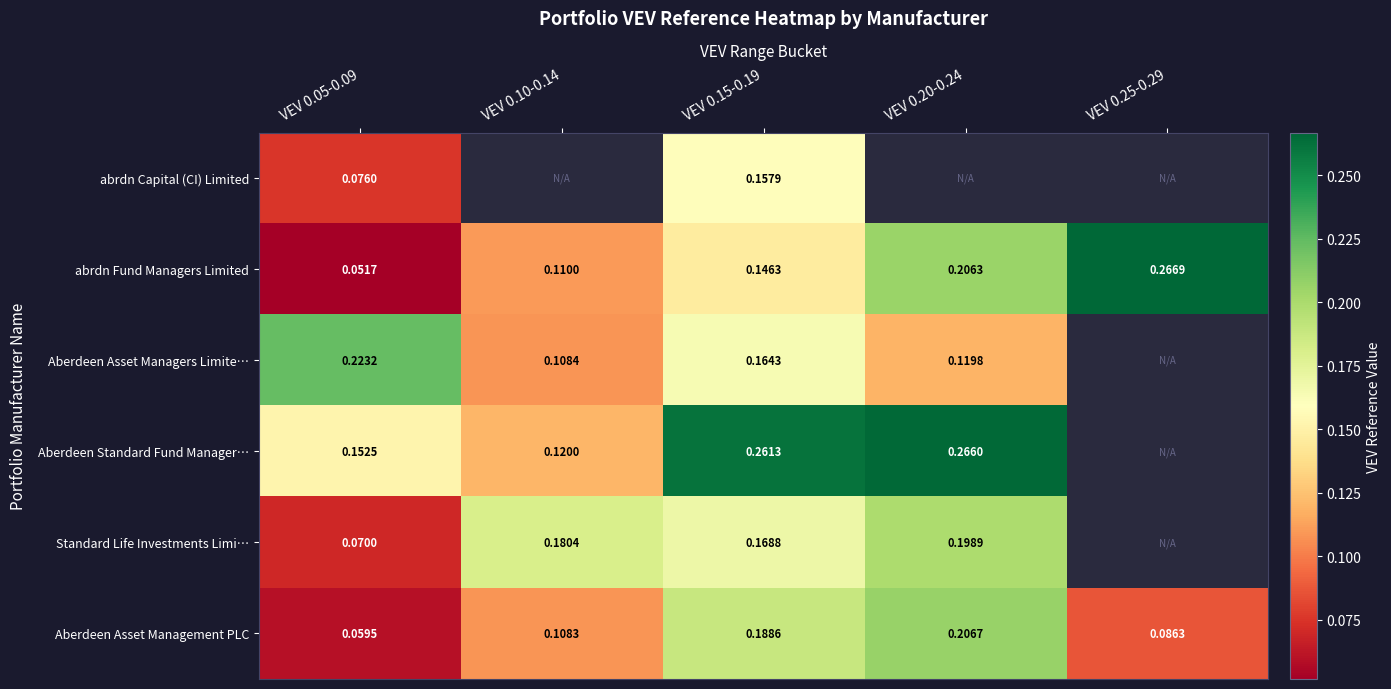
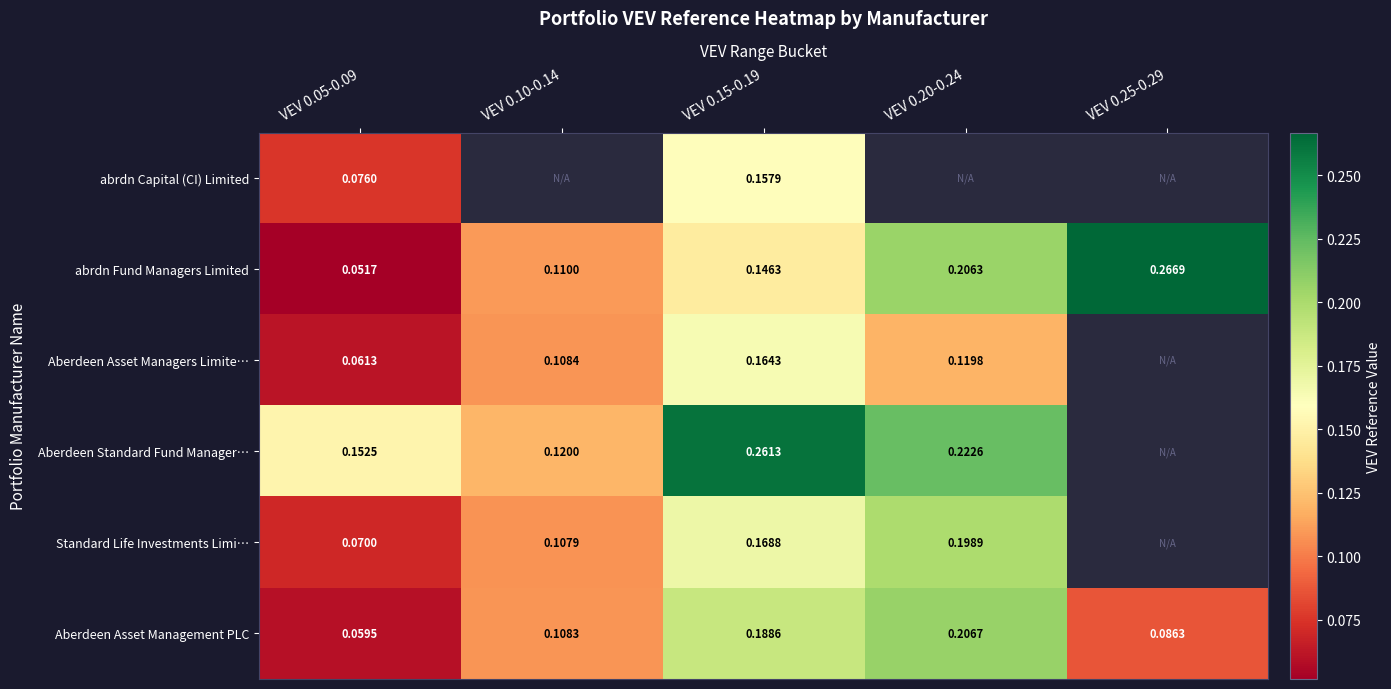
Aberdeen Asset Managers Limite…, VEV 0.05-0.09: 0.2232 -> 0.0613
Aberdeen Standard Fund Manager…, VEV 0.20-0.24: 0.2660 -> 0.2226
Standard Life Investments Limi…, VEV 0.10-0.14: 0.1804 -> 0.1079
